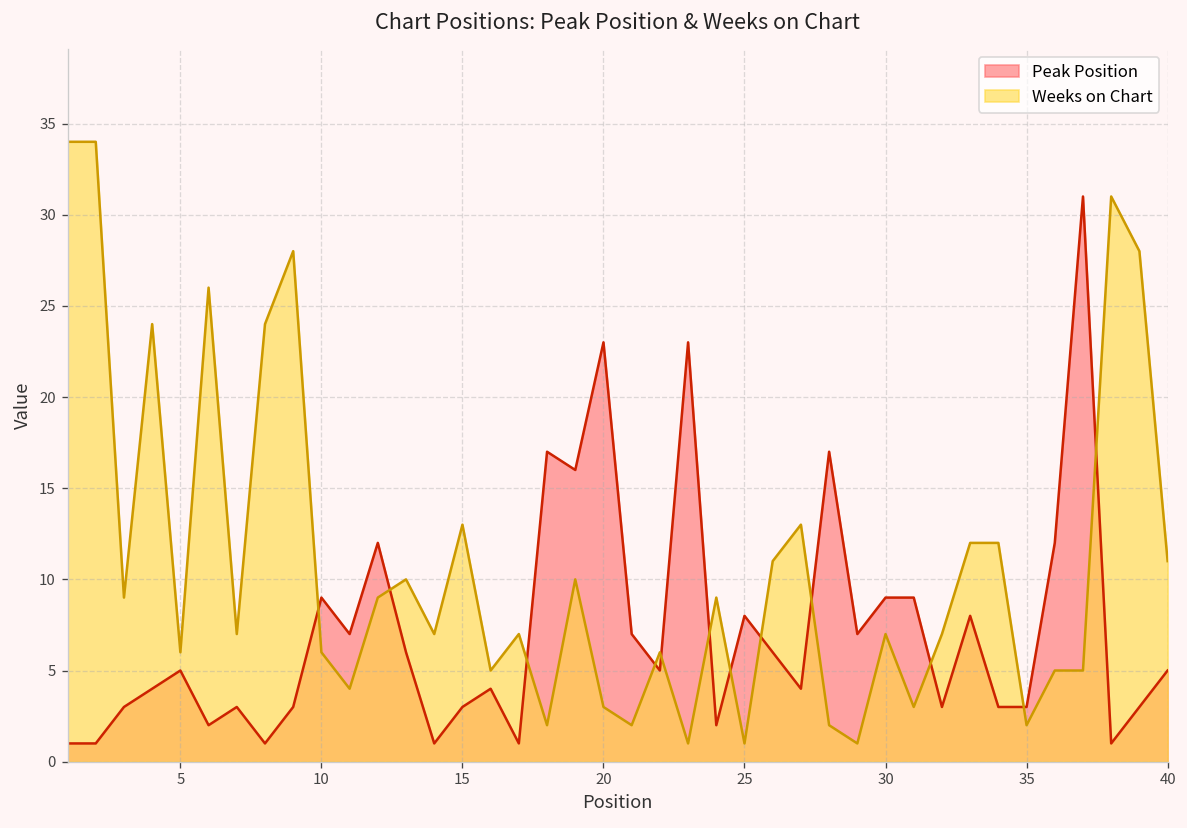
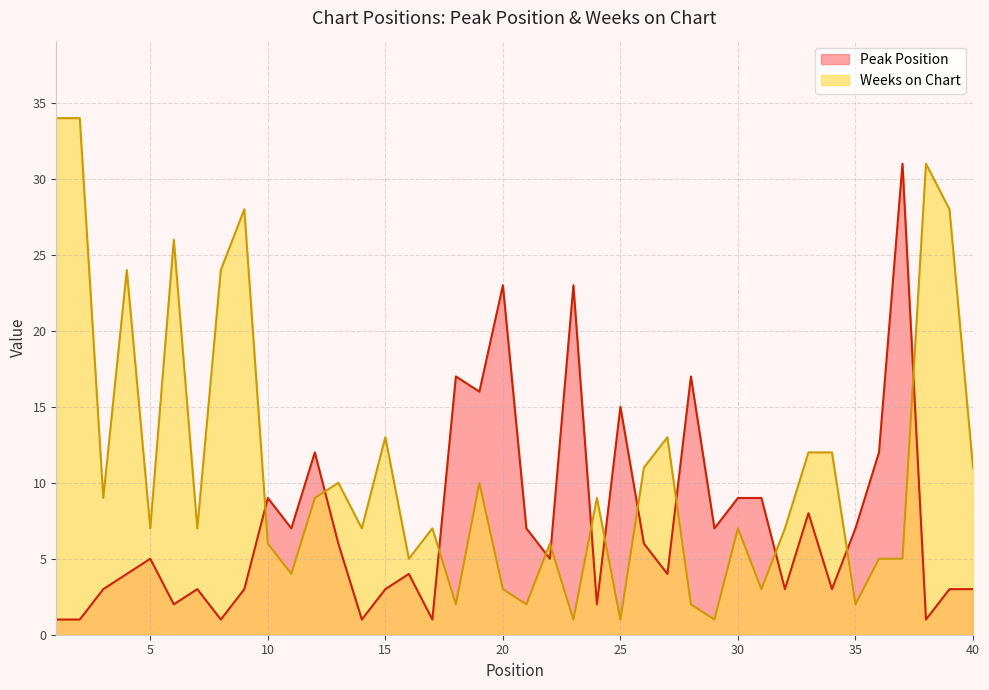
Weeks on Chart, 5: 6 -> 7
Peak Position, 25: 8 -> 15
Peak Position, 35: 3 -> 7
Peak Position, 40: 5 -> 3
